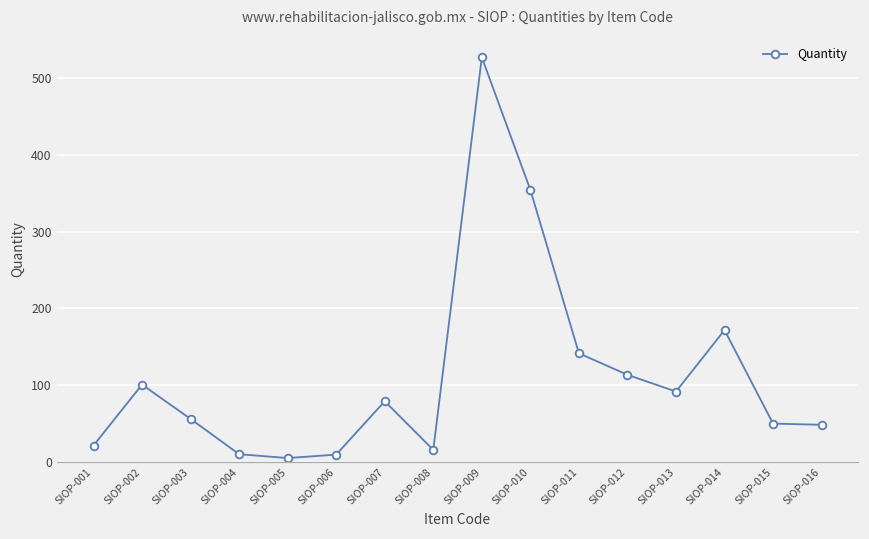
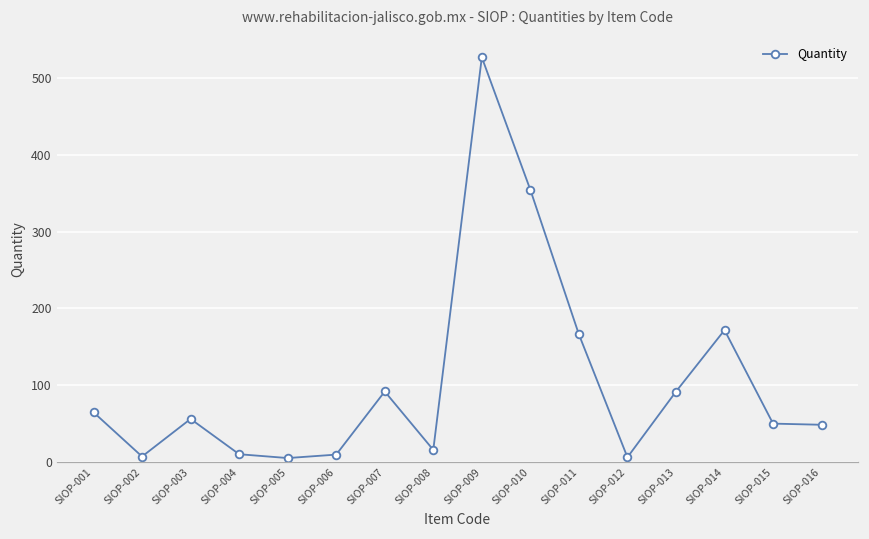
SIOP-001: 20 -> 60
SIOP-002: 100 -> 10
SIOP-007: 80 -> 90
SIOP-011: 140 -> 170
SIOP-012: 110 -> 10
